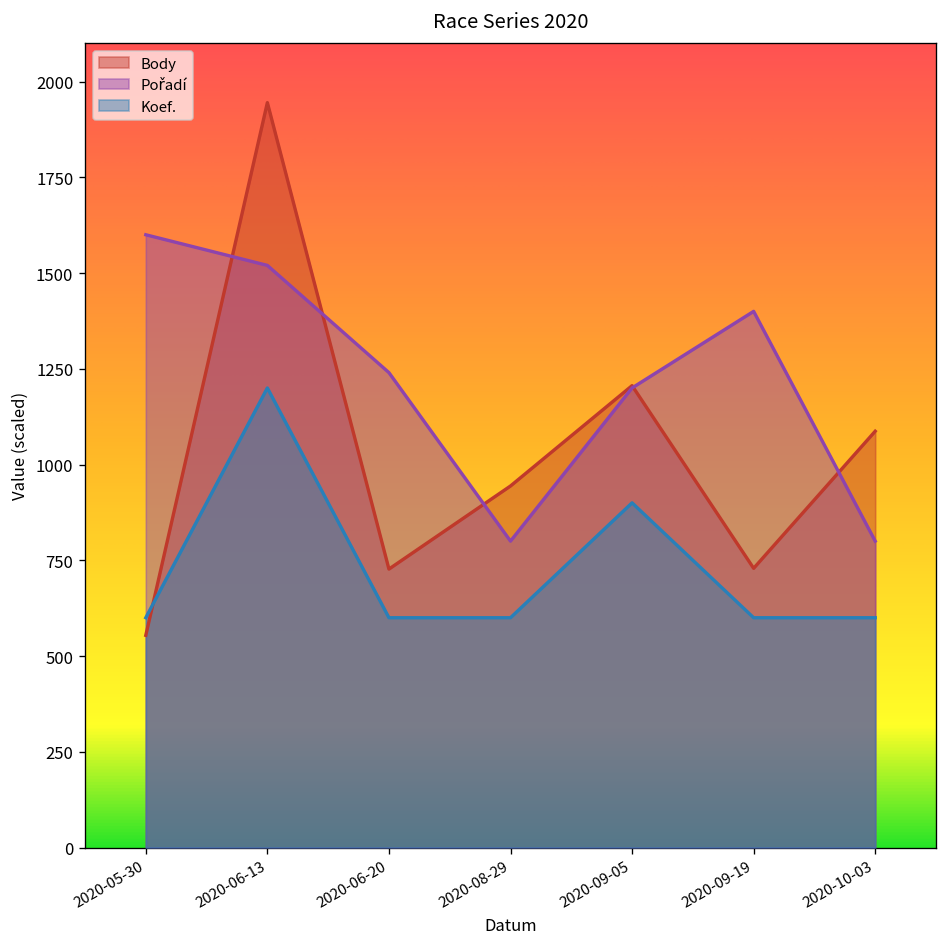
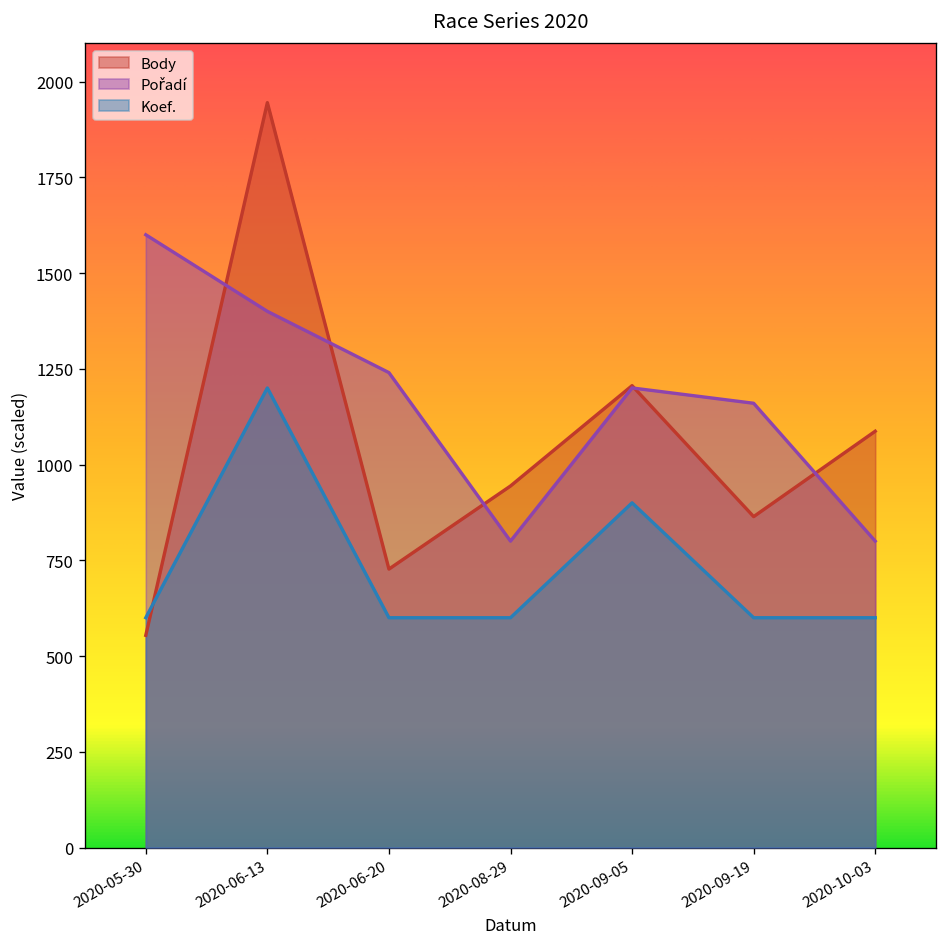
Pořadí, 2020-06-13: 1520 -> 1400
Body, 2020-09-19: 730 -> 860
Pořadí, 2020-09-19: 1400 -> 1160
